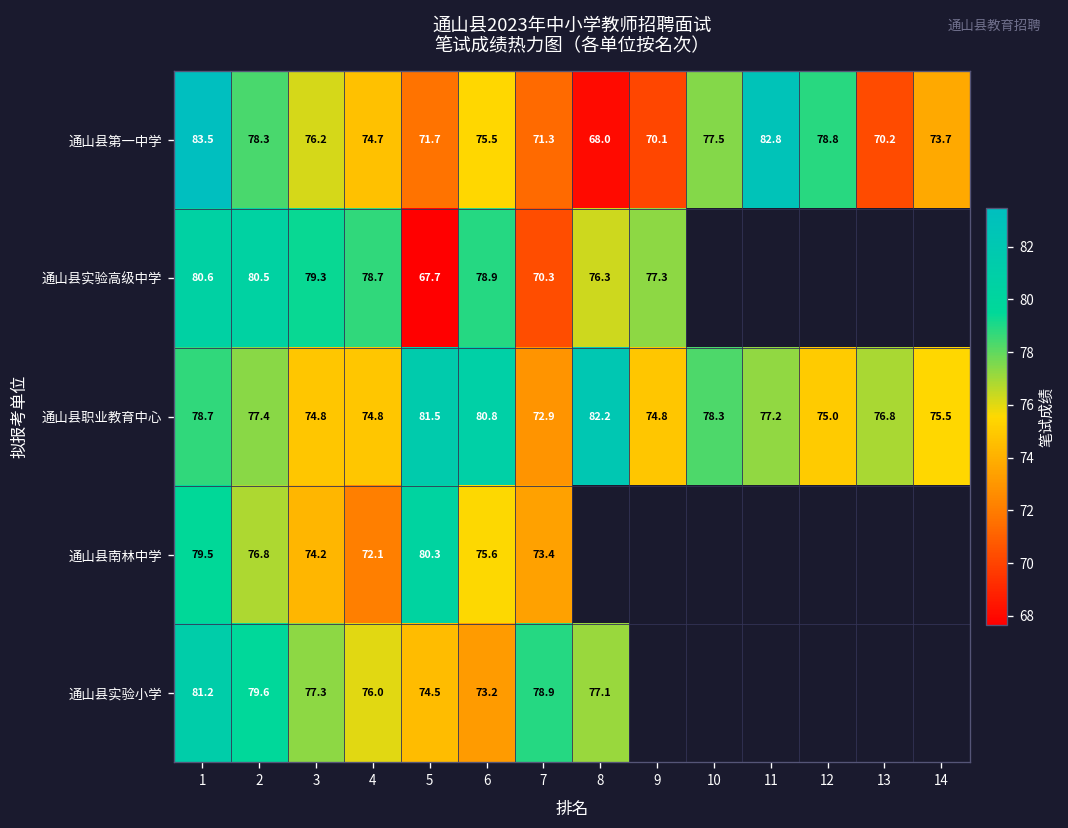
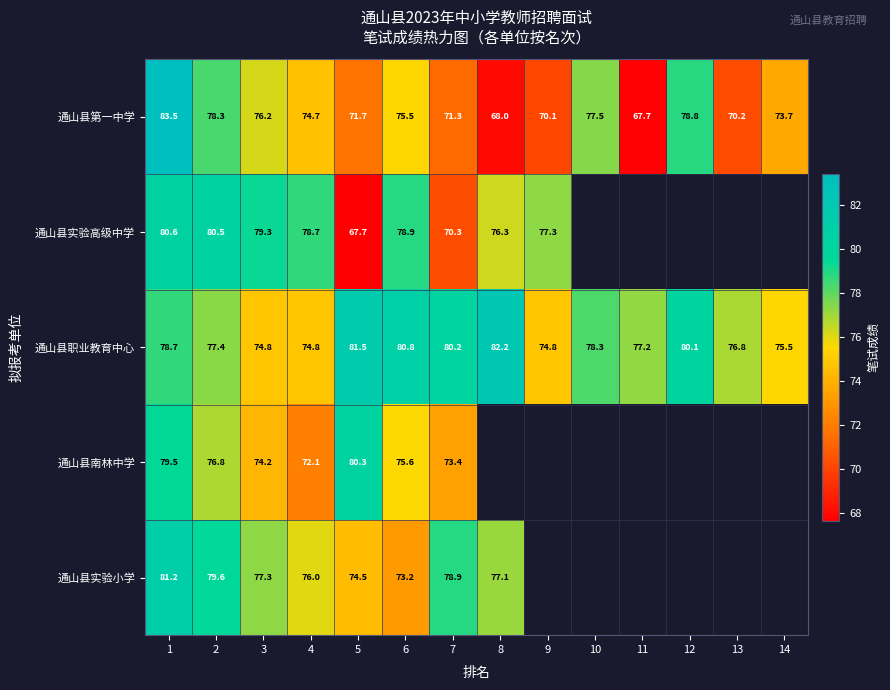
通山县第一中学, 11: 82.8 -> 67.7
通山县职业教育中心, 7: 72.9 -> 80.2
通山县职业教育中心, 12: 75.0 -> 80.1
